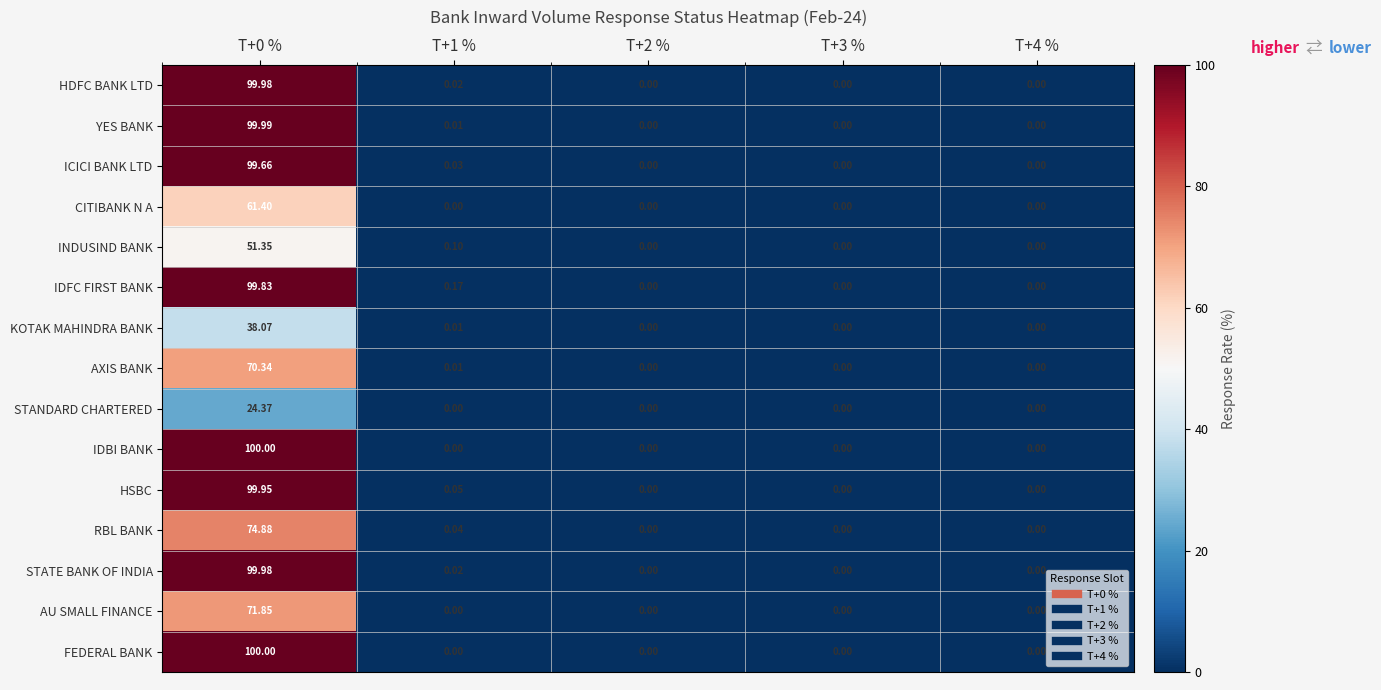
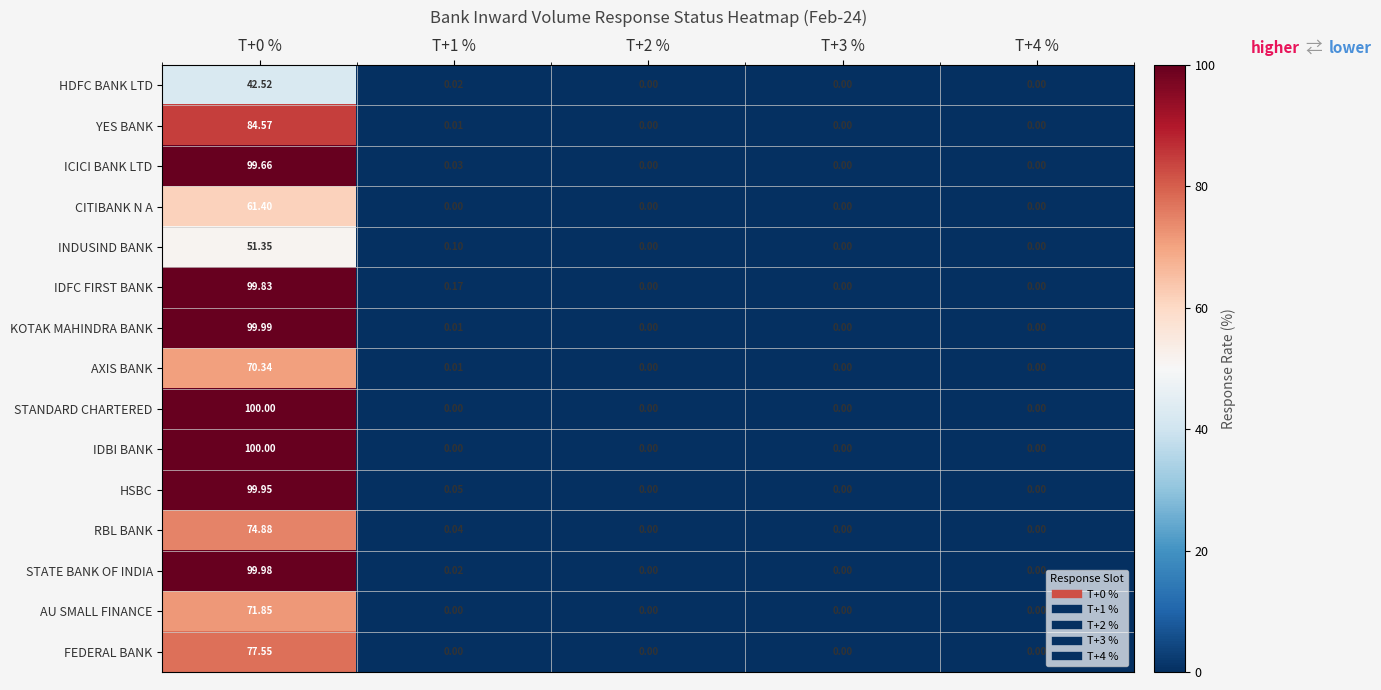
HDFC BANK LTD, T+0 %: 99.98 -> 42.52
YES BANK, T+0 %: 99.99 -> 84.57
KOTAK MAHINDRA BANK, T+0 %: 38.07 -> 99.99
STANDARD CHARTERED, T+0 %: 24.37 -> 100.00
FEDERAL BANK, T+0 %: 100.00 -> 77.55
